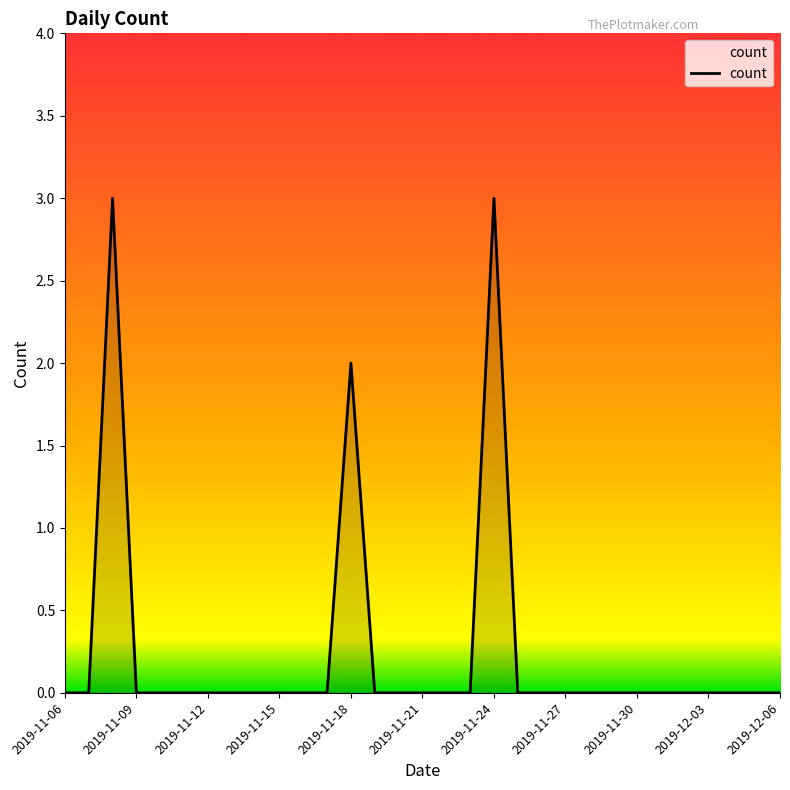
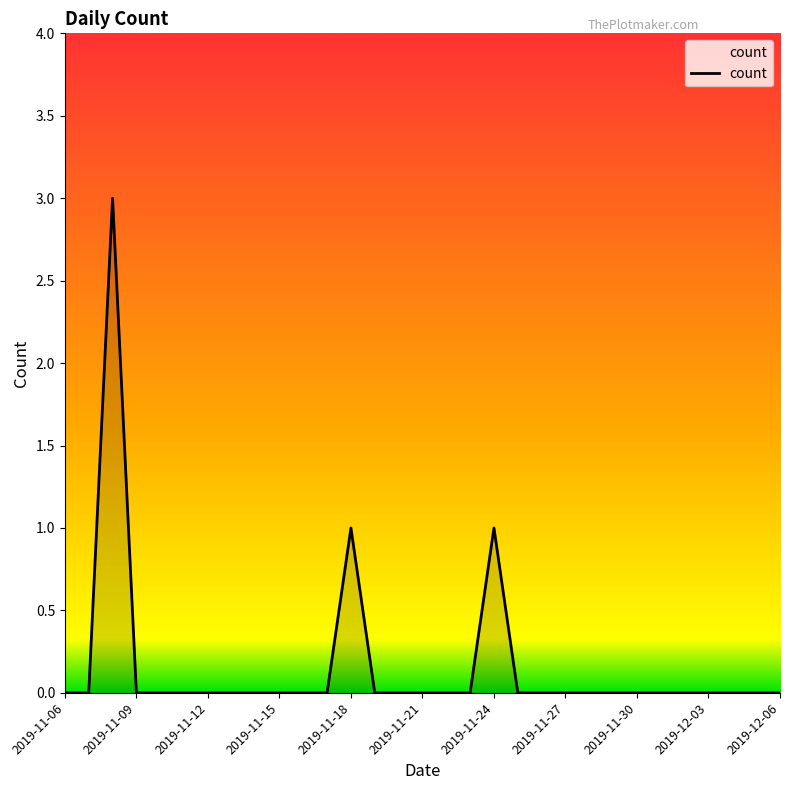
2019-11-18: 2 -> 1
2019-11-24: 3 -> 1
